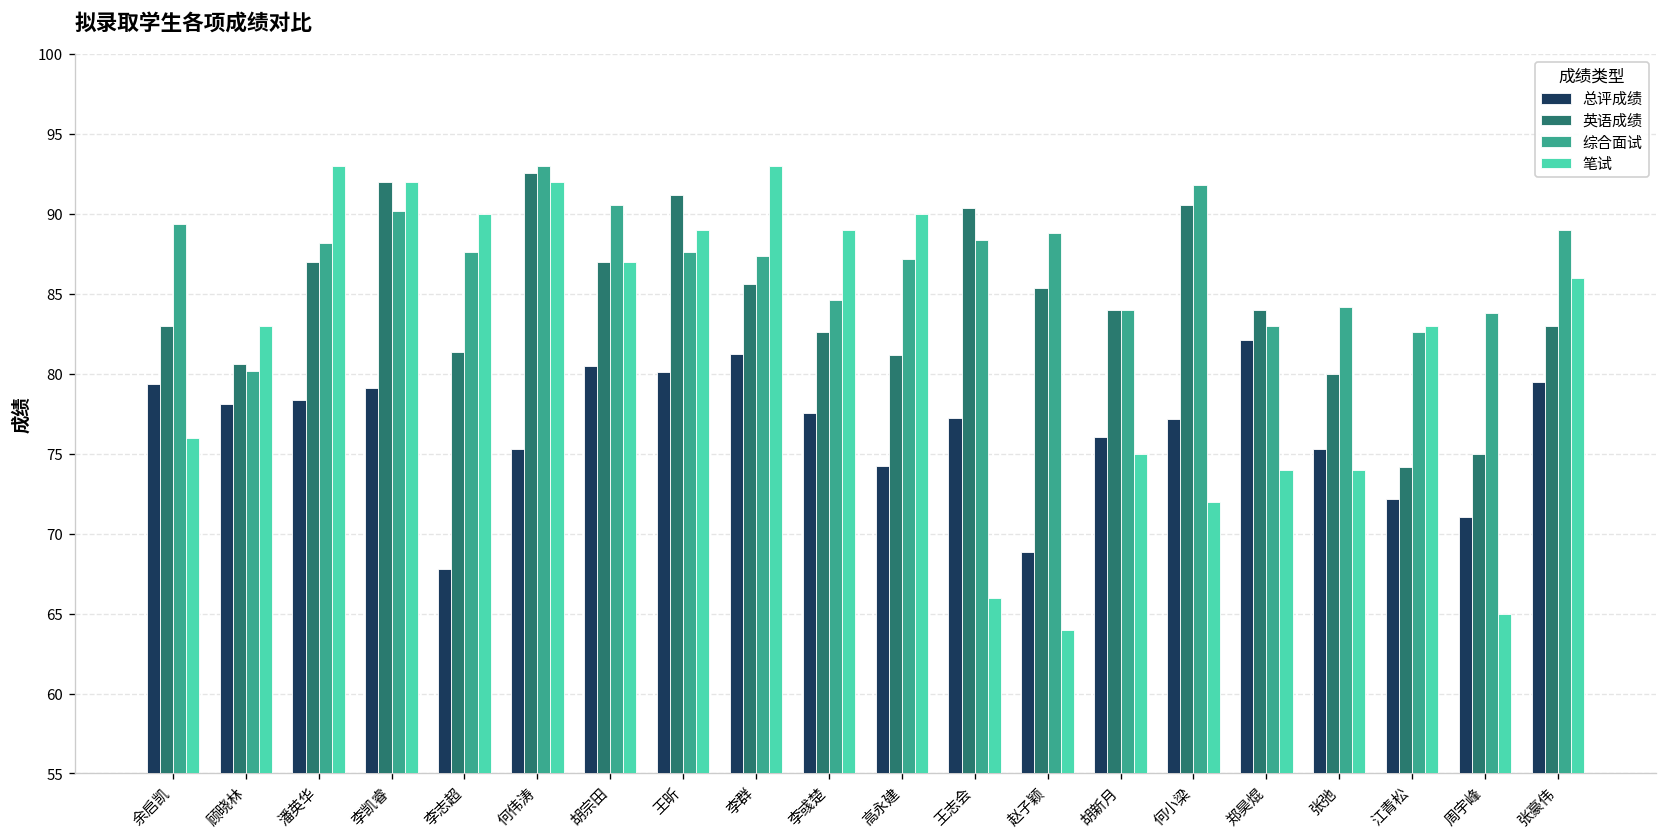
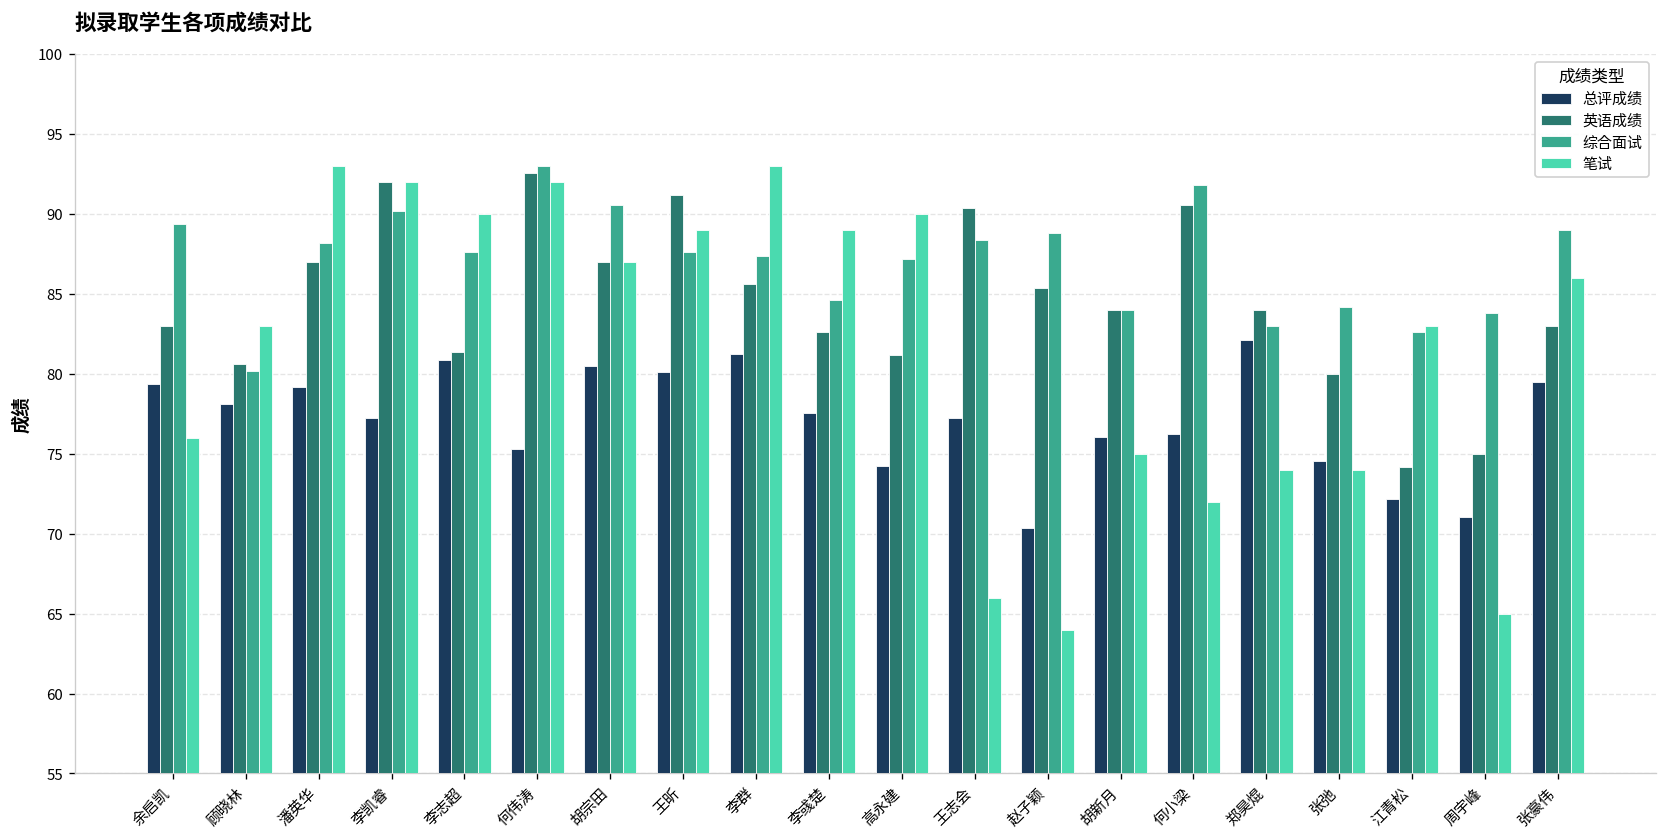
总评成绩, 潘英华: 78.4 -> 79.2
总评成绩, 李凯睿: 79.2 -> 77.2
总评成绩, 李志超: 67.8 -> 80.9
总评成绩, 赵子颖: 68.9 -> 70.4
总评成绩, 何小梁: 77.2 -> 76.3
总评成绩, 张弛: 75.3 -> 74.6
